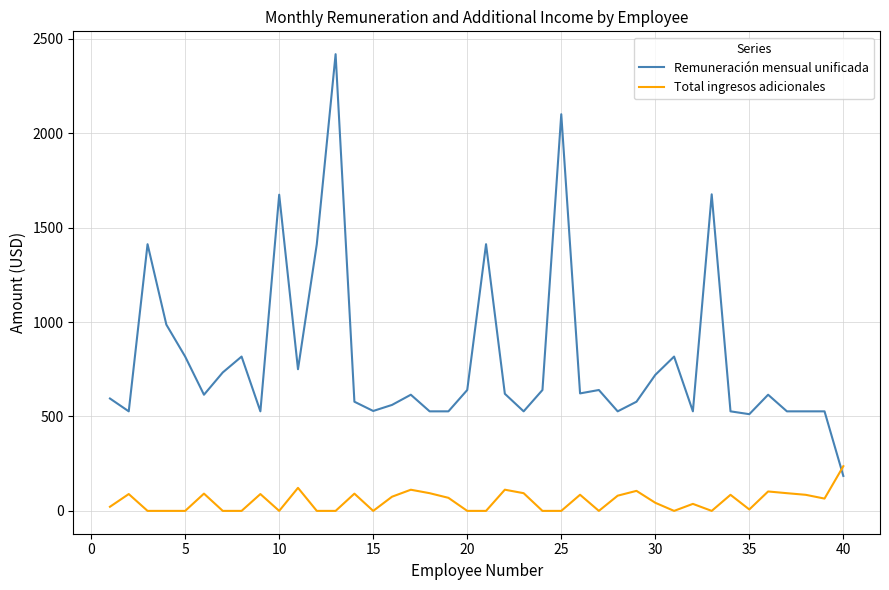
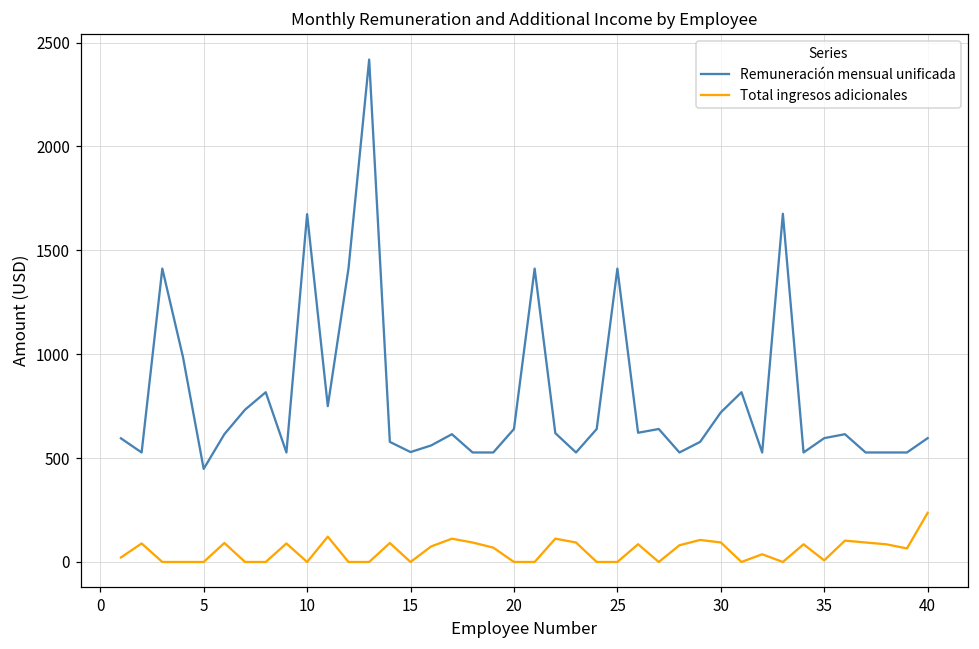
Remuneración mensual unificada, 5: 820 -> 450
Remuneración mensual unificada, 25: 2100 -> 1410
Total ingresos adicionales, 30: 40 -> 90
Remuneración mensual unificada, 35: 510 -> 600
Remuneración mensual unificada, 40: 190 -> 600
